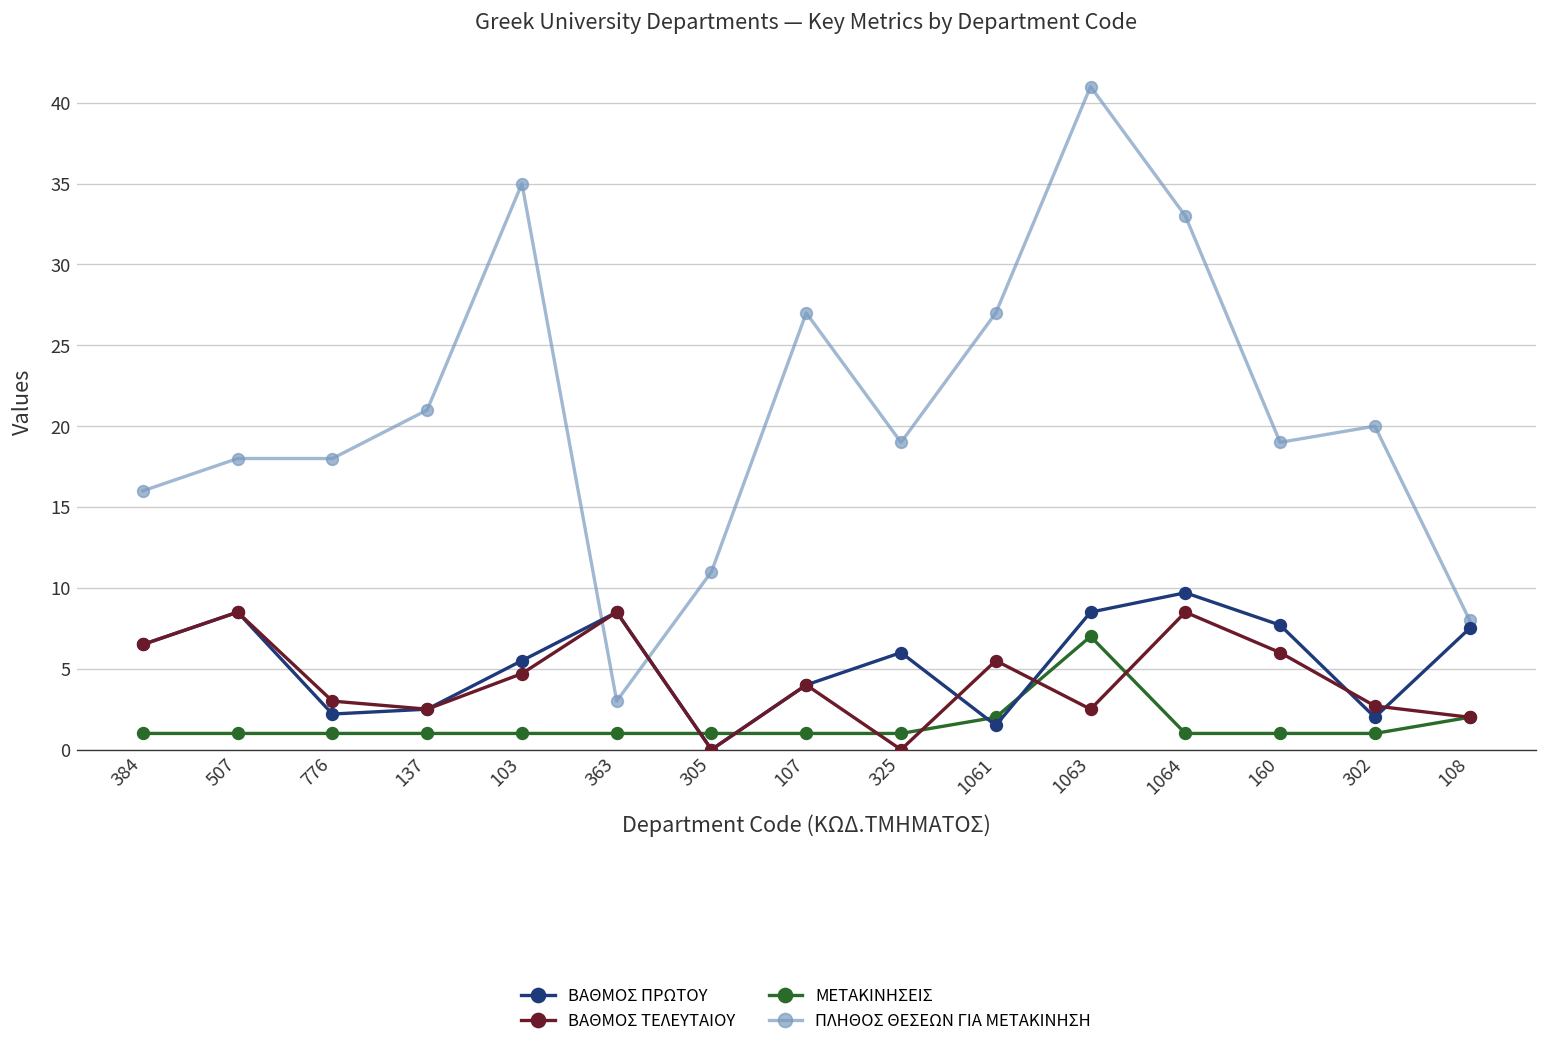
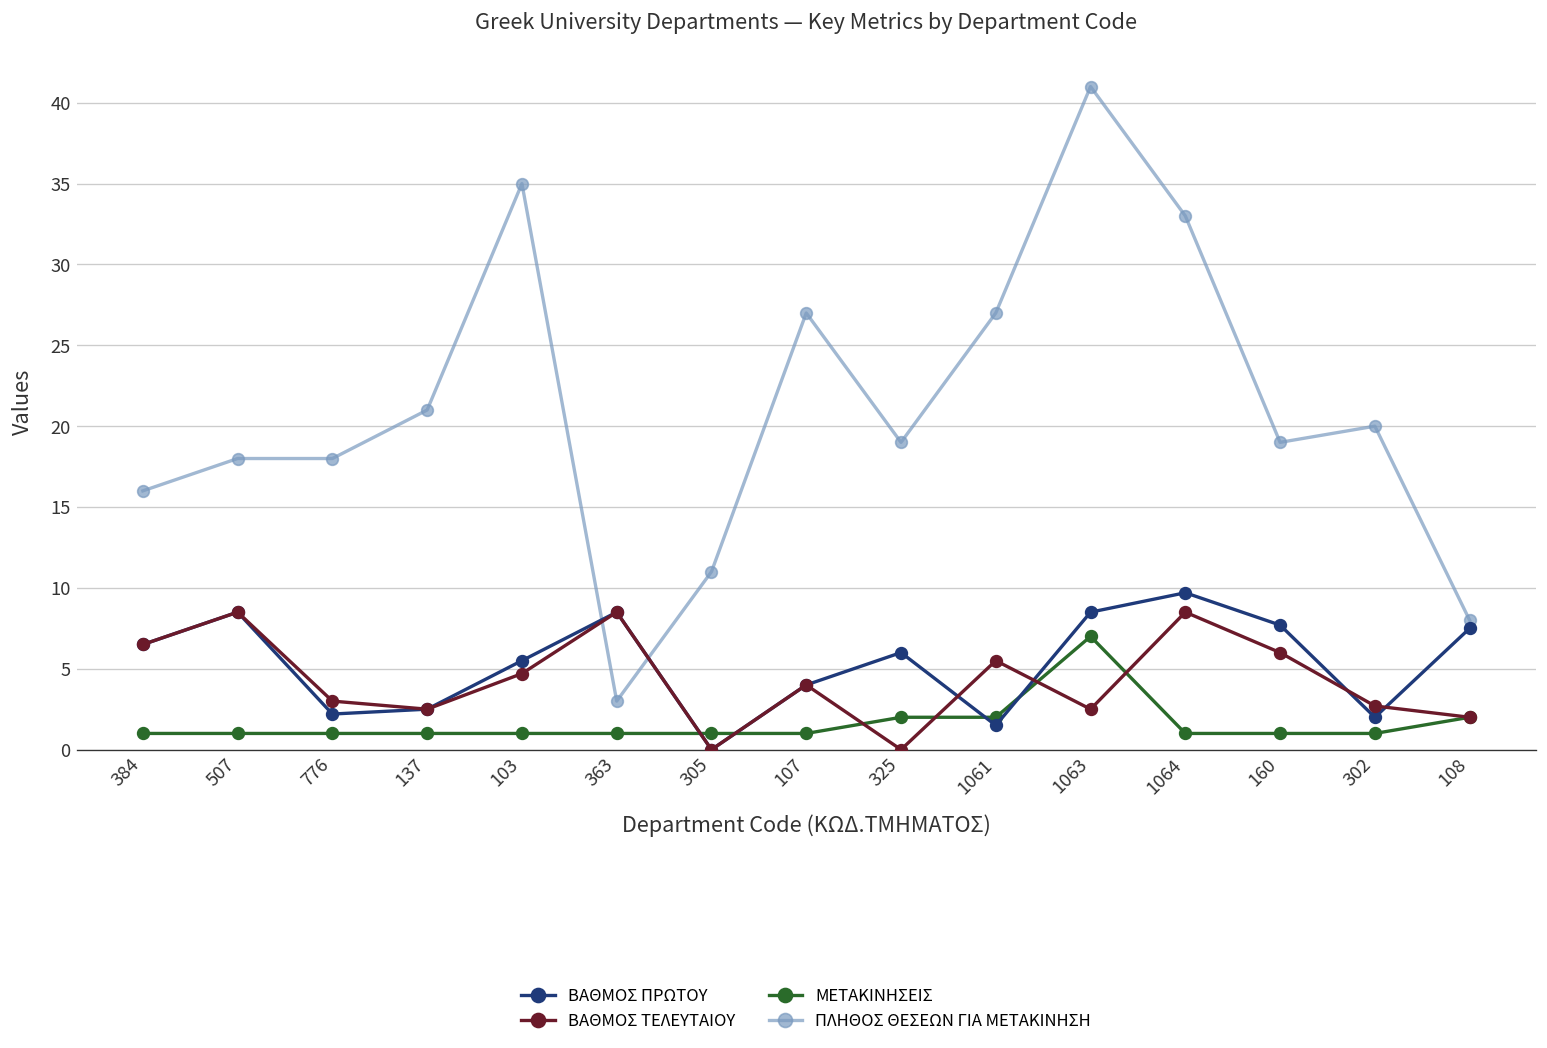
ΜΕΤΑΚΙΝΗΣΕΙΣ, 325: 1 -> 2
